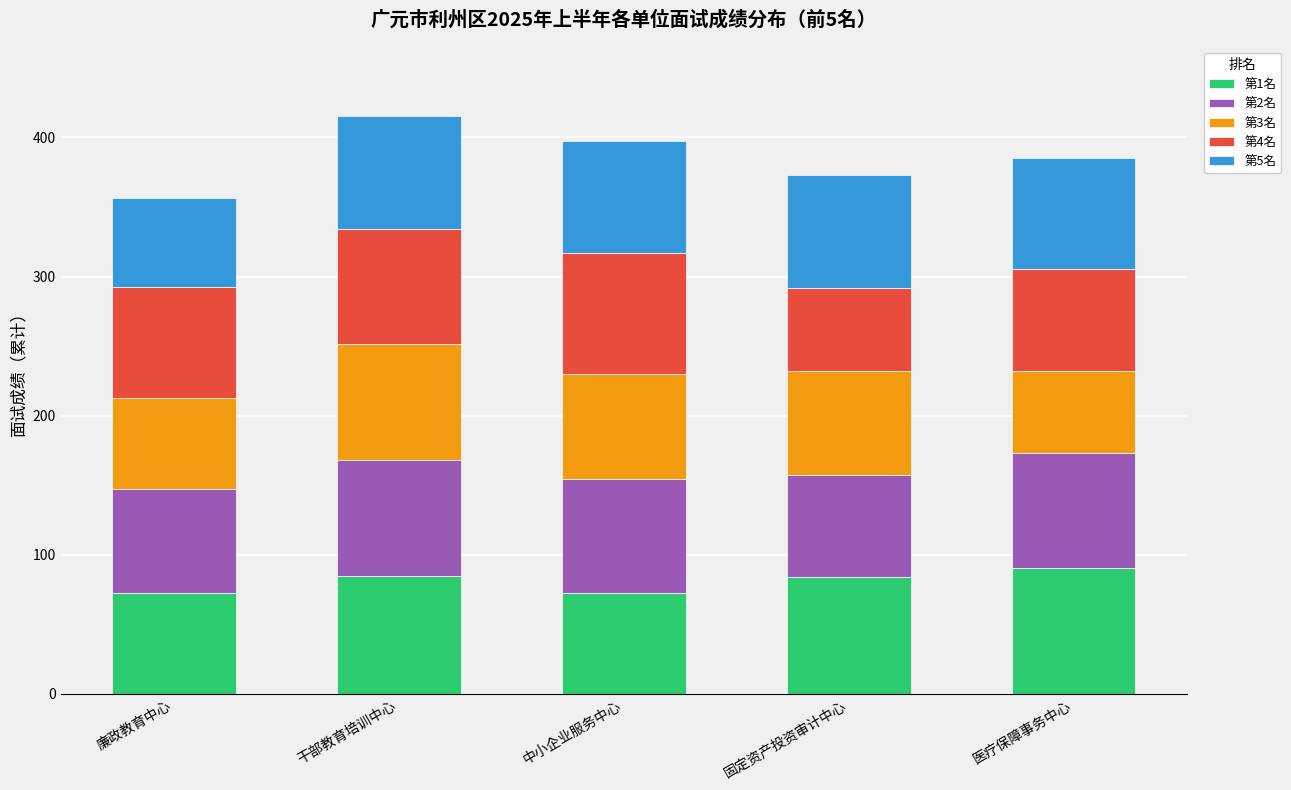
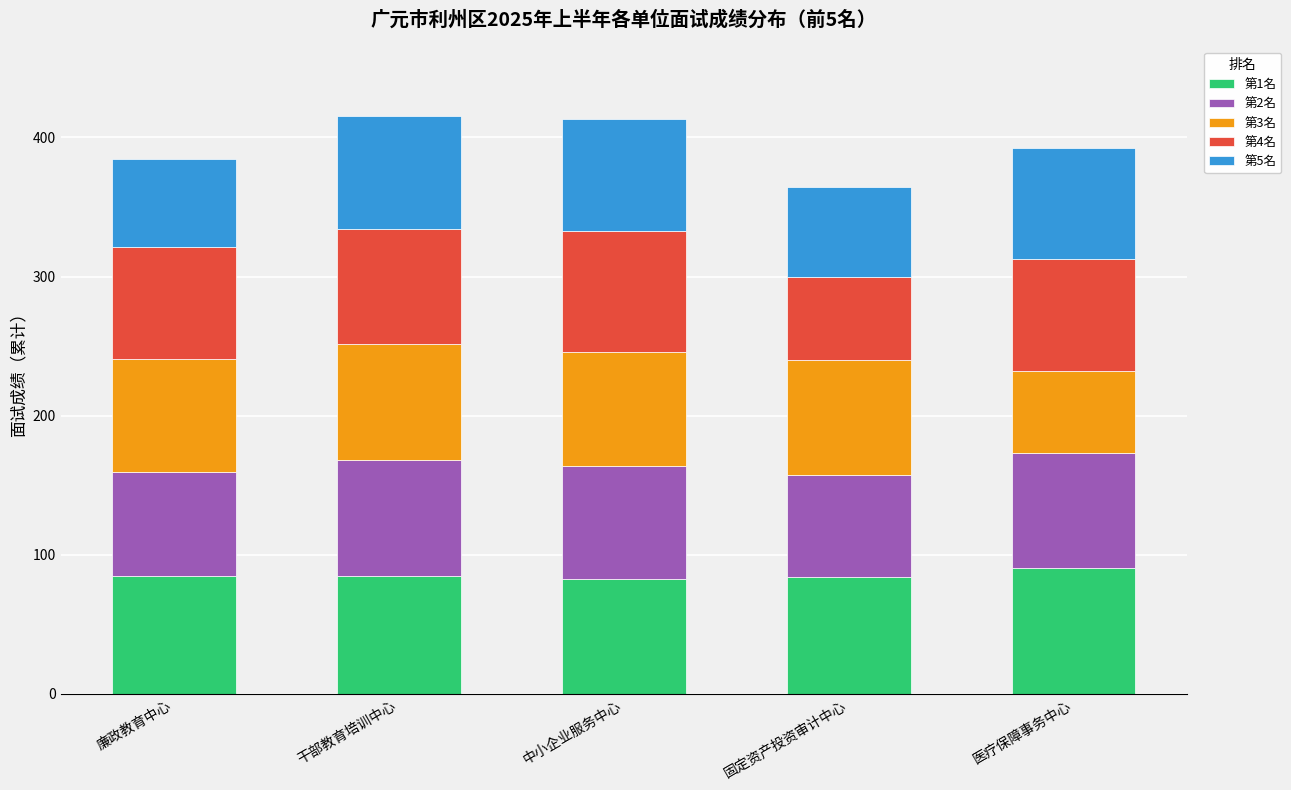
第1名, 廉政教育中心: 72 -> 85
第3名, 廉政教育中心: 66 -> 82
第1名, 中小企业服务中心: 72 -> 82
第3名, 中小企业服务中心: 75 -> 81
第3名, 固定资产投资审计中心: 74 -> 82
第5名, 固定资产投资审计中心: 81 -> 65
第4名, 医疗保障事务中心: 73 -> 80
